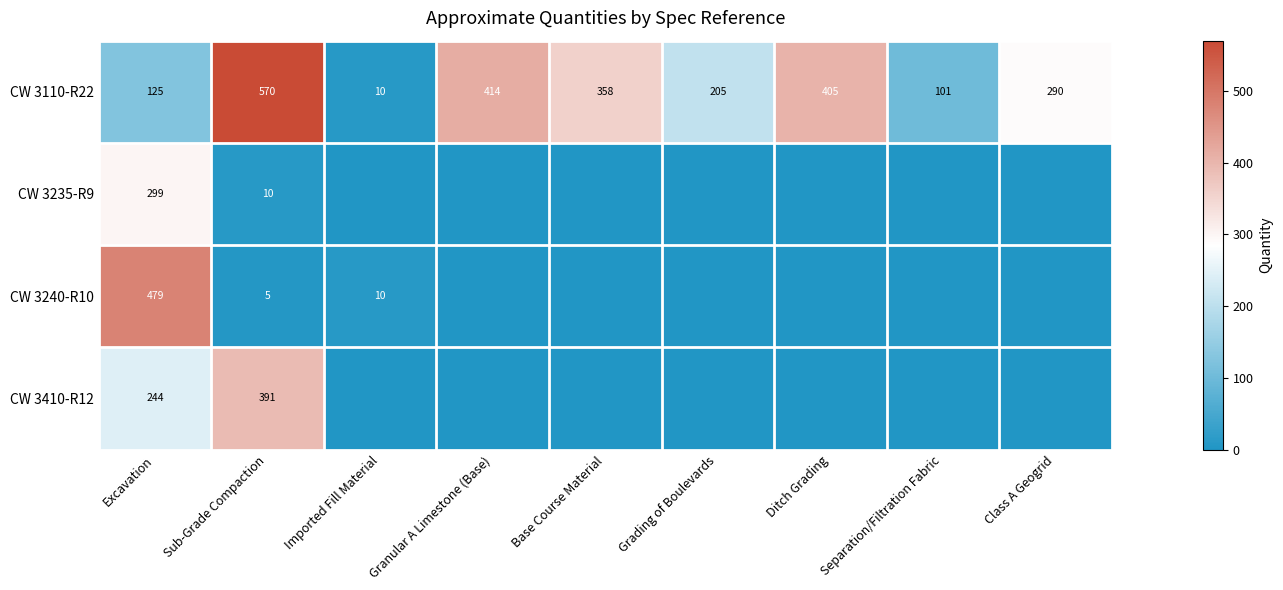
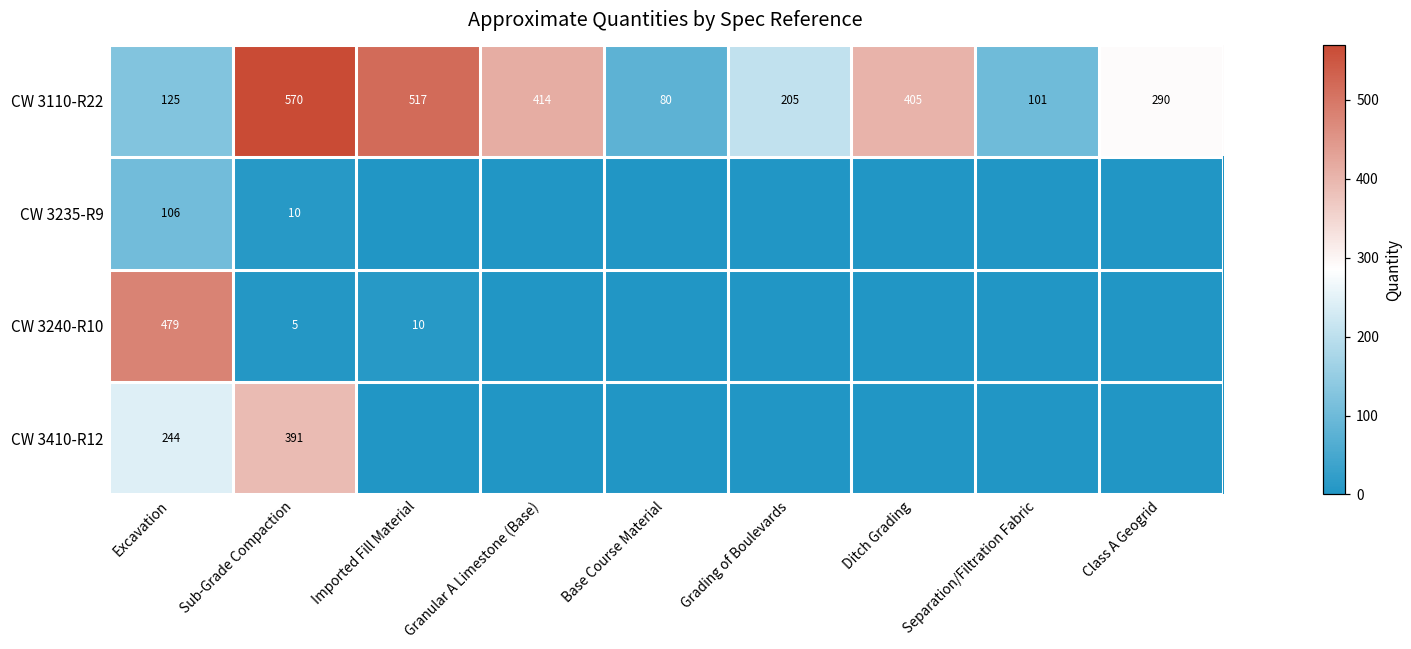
CW 3110-R22, Imported Fill Material: 10 -> 517
CW 3110-R22, Base Course Material: 358 -> 80
CW 3235-R9, Excavation: 299 -> 106
